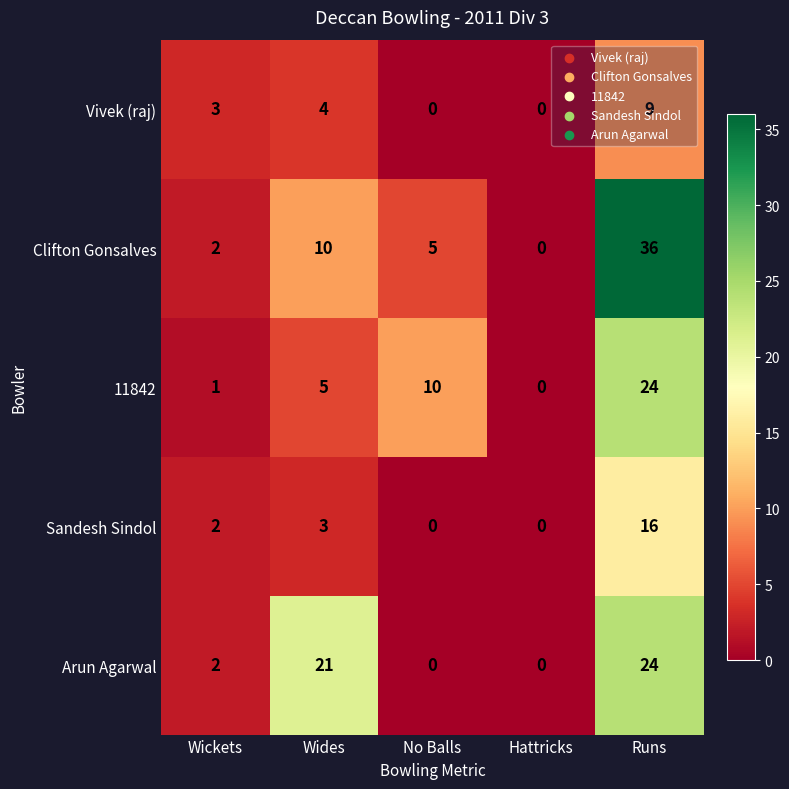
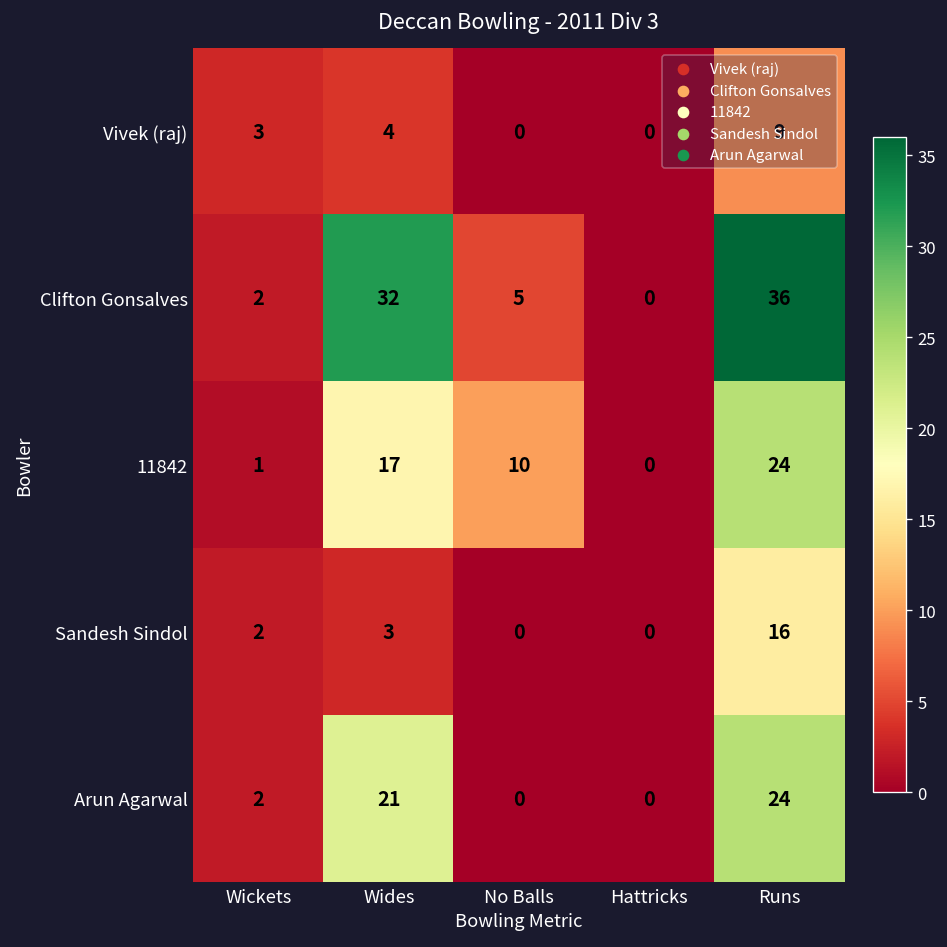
Clifton Gonsalves, Wides: 10 -> 32
11842, Wides: 5 -> 17
